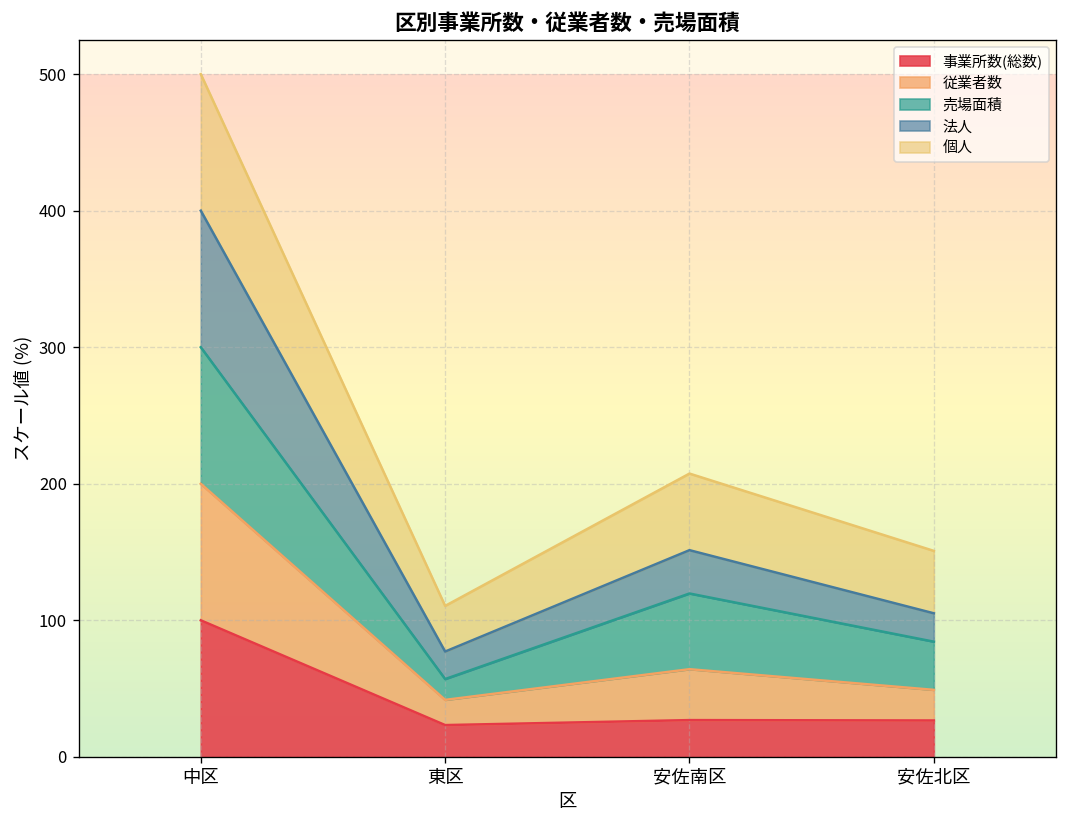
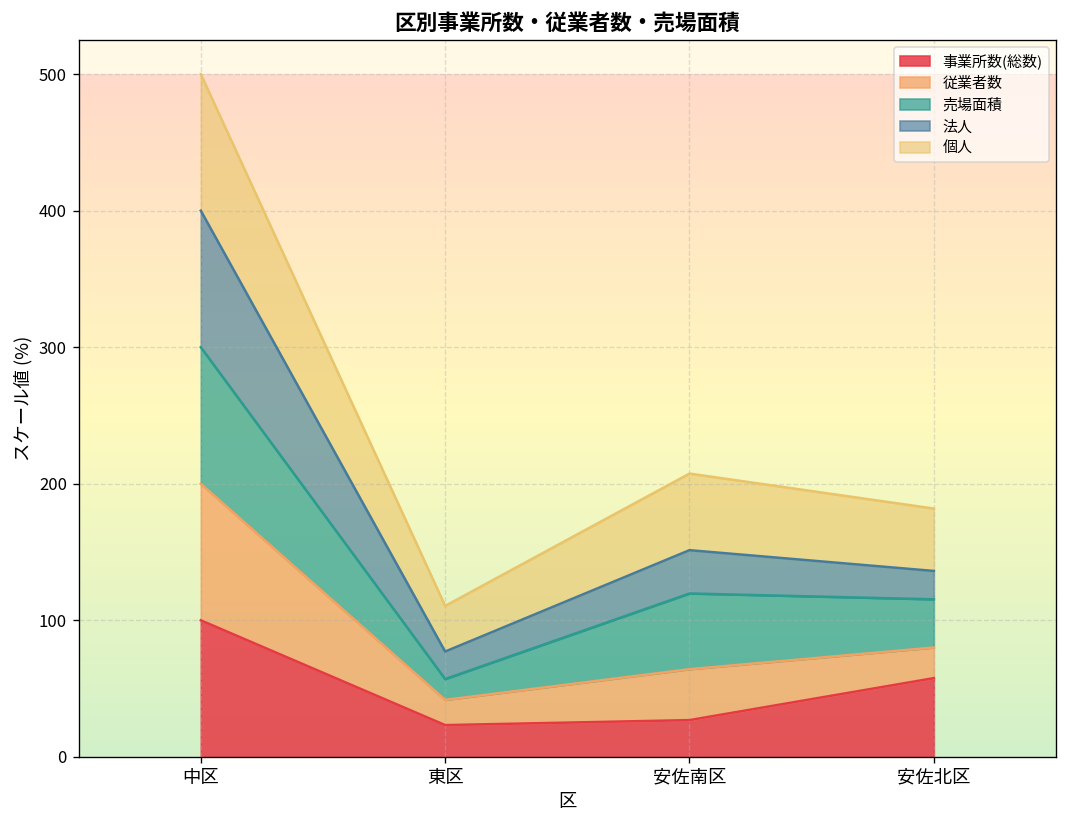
事業所数(総数), 安佐北区: 27 -> 58
